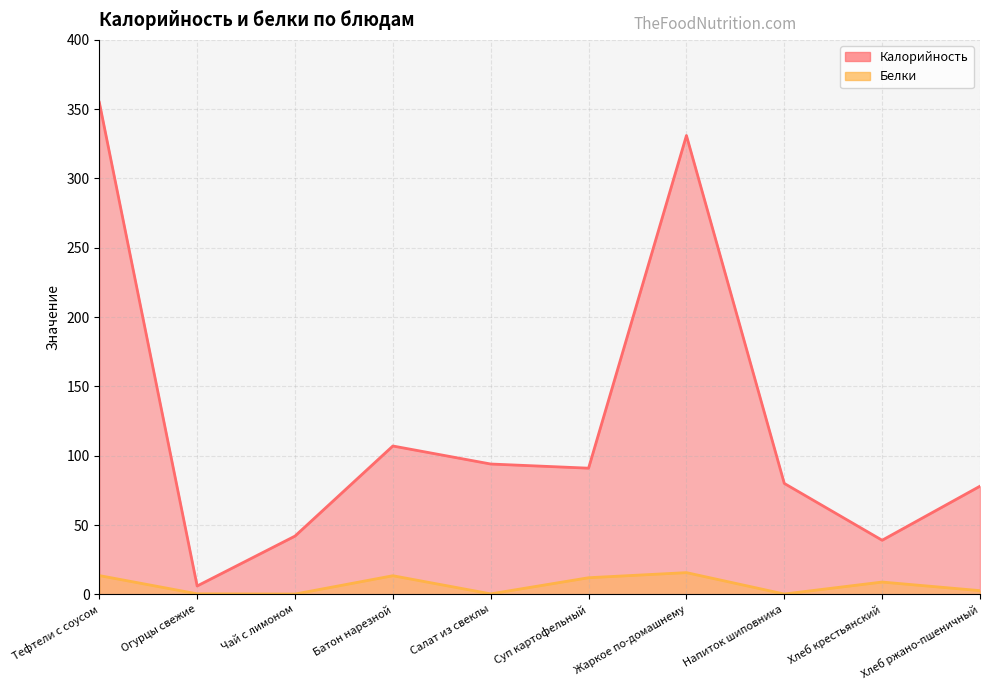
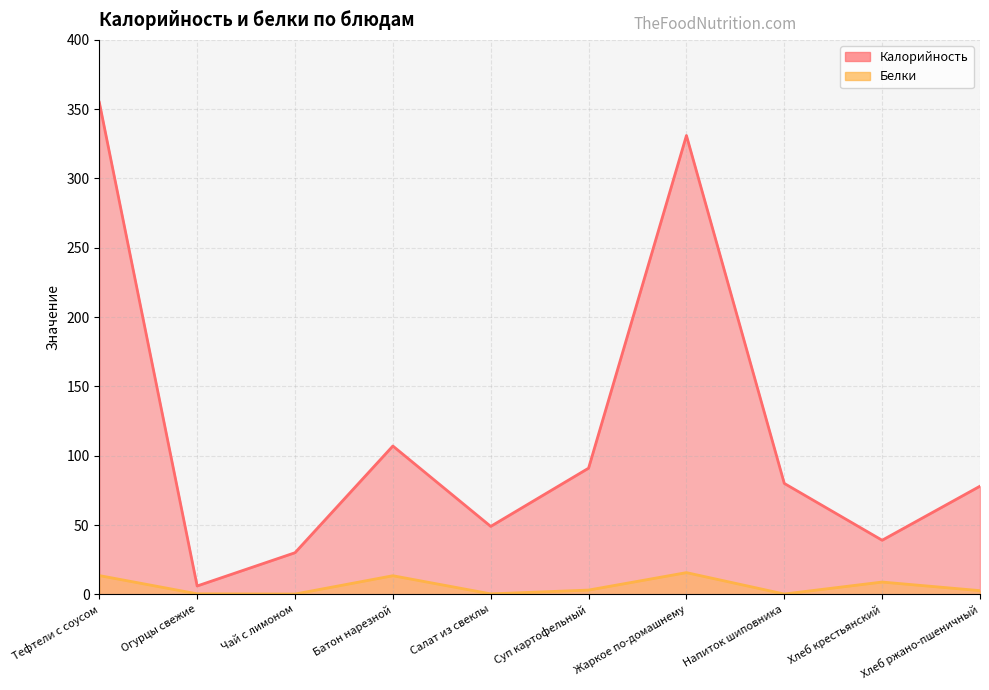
Калорийность, Чай с лимоном: 42 -> 30
Калорийность, Салат из свеклы: 94 -> 49
Белки, Суп картофельный: 12 -> 3
